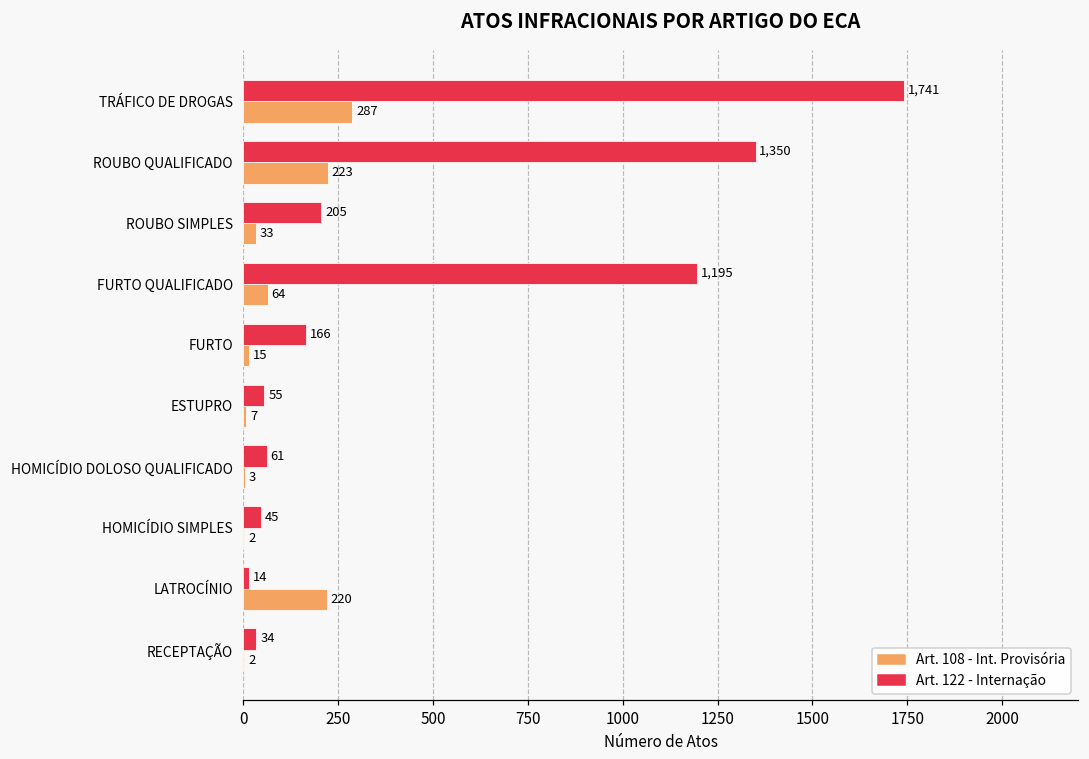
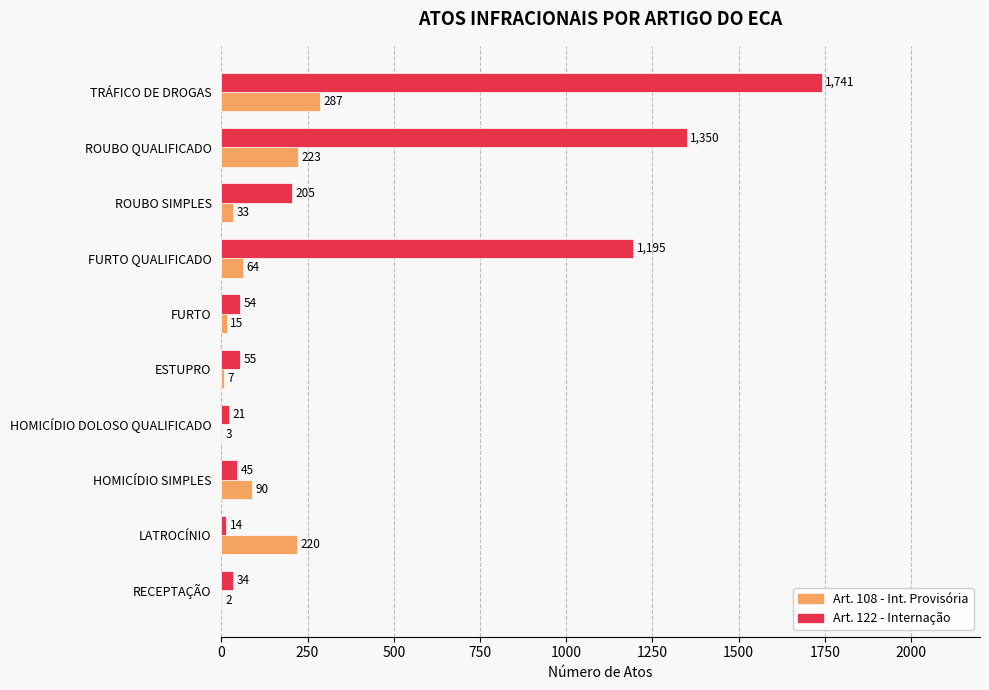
Art. 122 - Internação, FURTO: 166 -> 54
Art. 122 - Internação, HOMICÍDIO DOLOSO QUALIFICADO: 61 -> 21
Art. 108 - Int. Provisória, HOMICÍDIO SIMPLES: 2 -> 90
